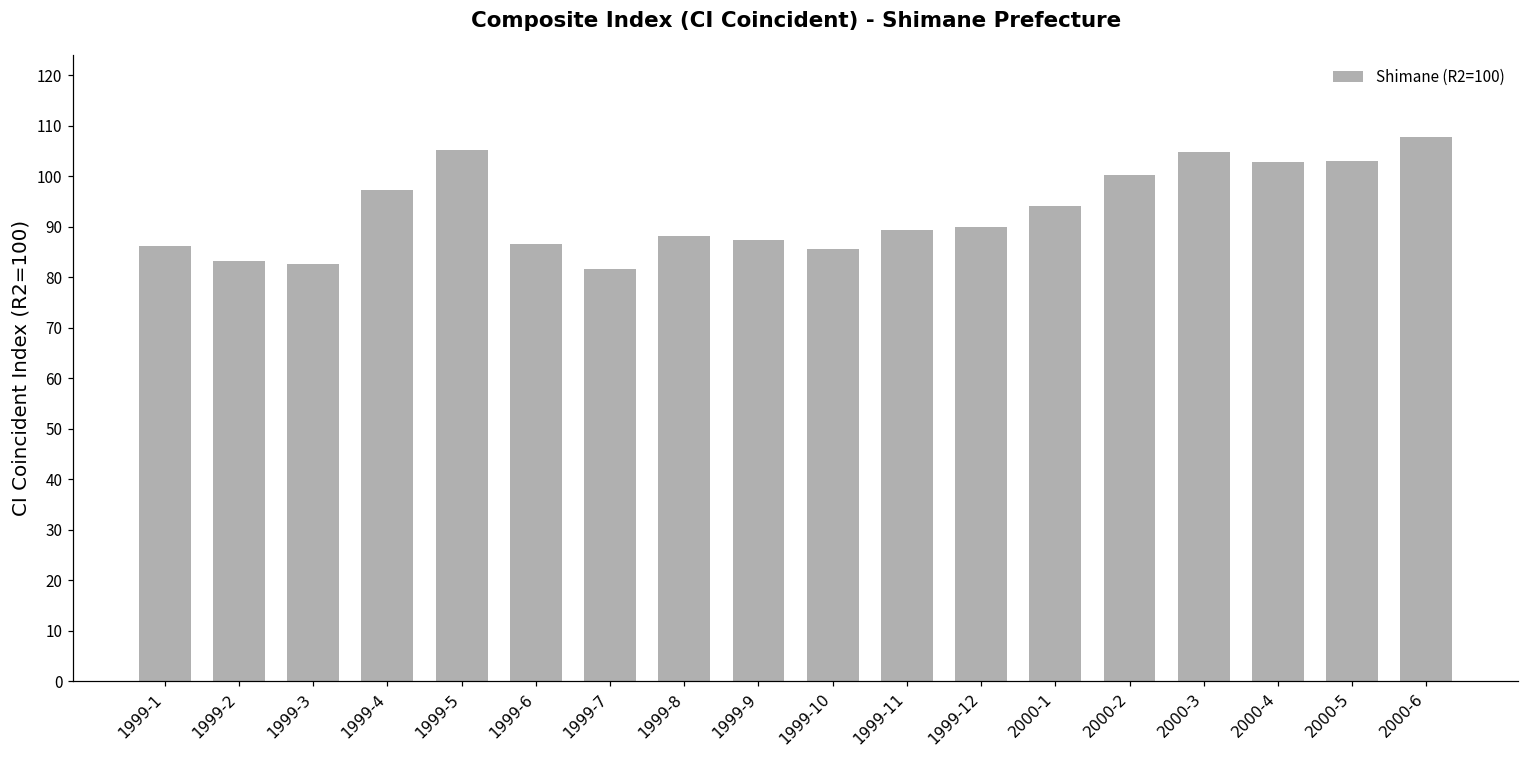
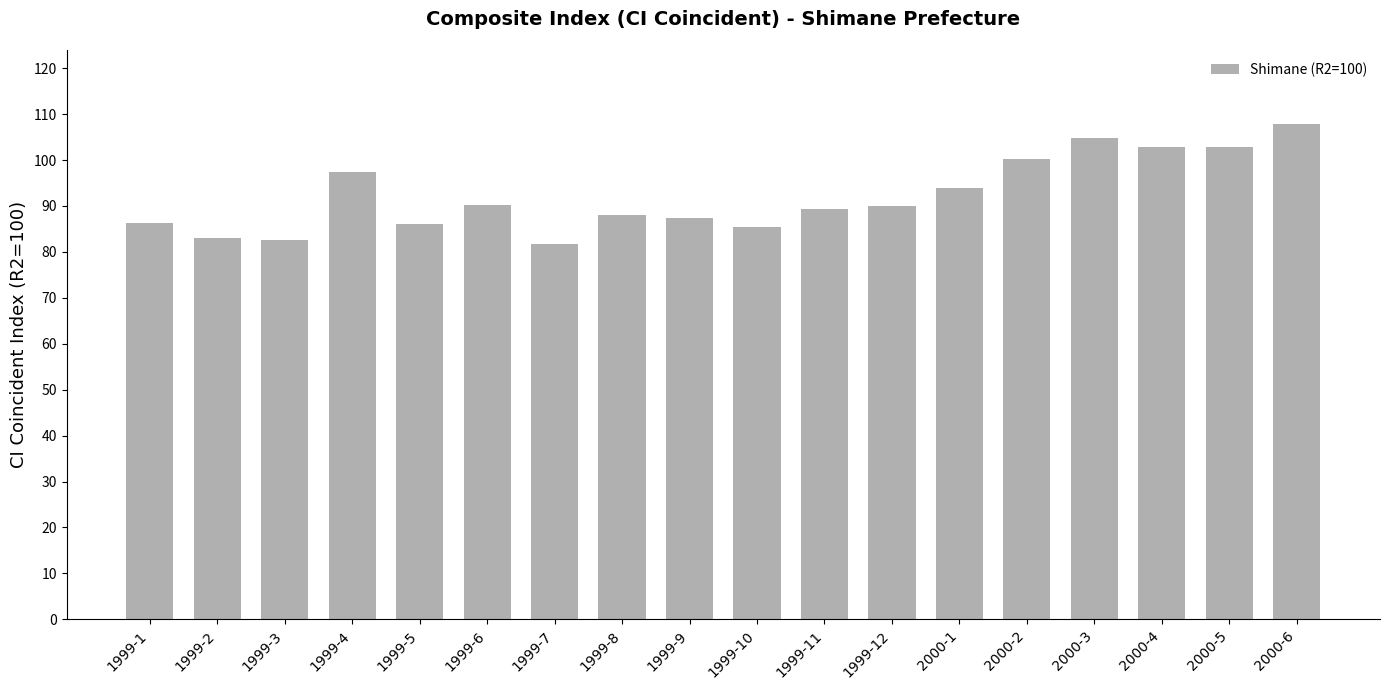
1999-5: 105 -> 86
1999-6: 87 -> 90
